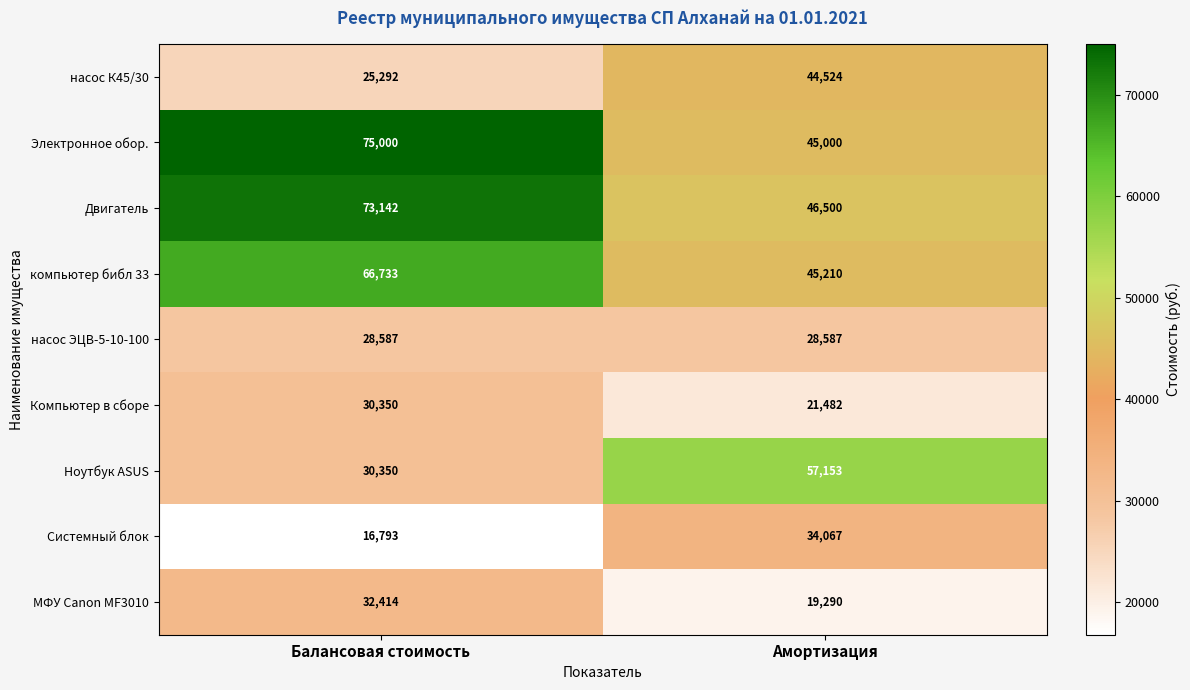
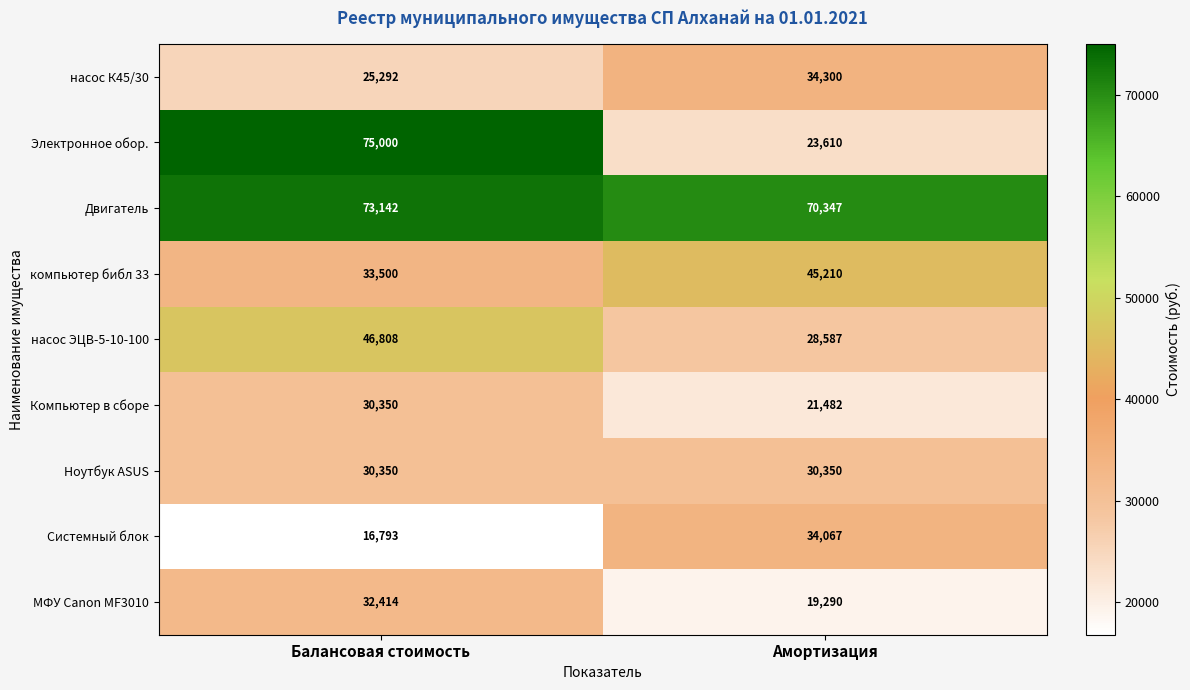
насос К45/30, Амортизация: 44,524 -> 34,300
Электронное обор., Амортизация: 45,000 -> 23,610
Двигатель, Амортизация: 46,500 -> 70,347
компьютер библ 33, Балансовая стоимость: 66,733 -> 33,500
насос ЭЦВ-5-10-100, Балансовая стоимость: 28,587 -> 46,808
Ноутбук ASUS, Амортизация: 57,153 -> 30,350
